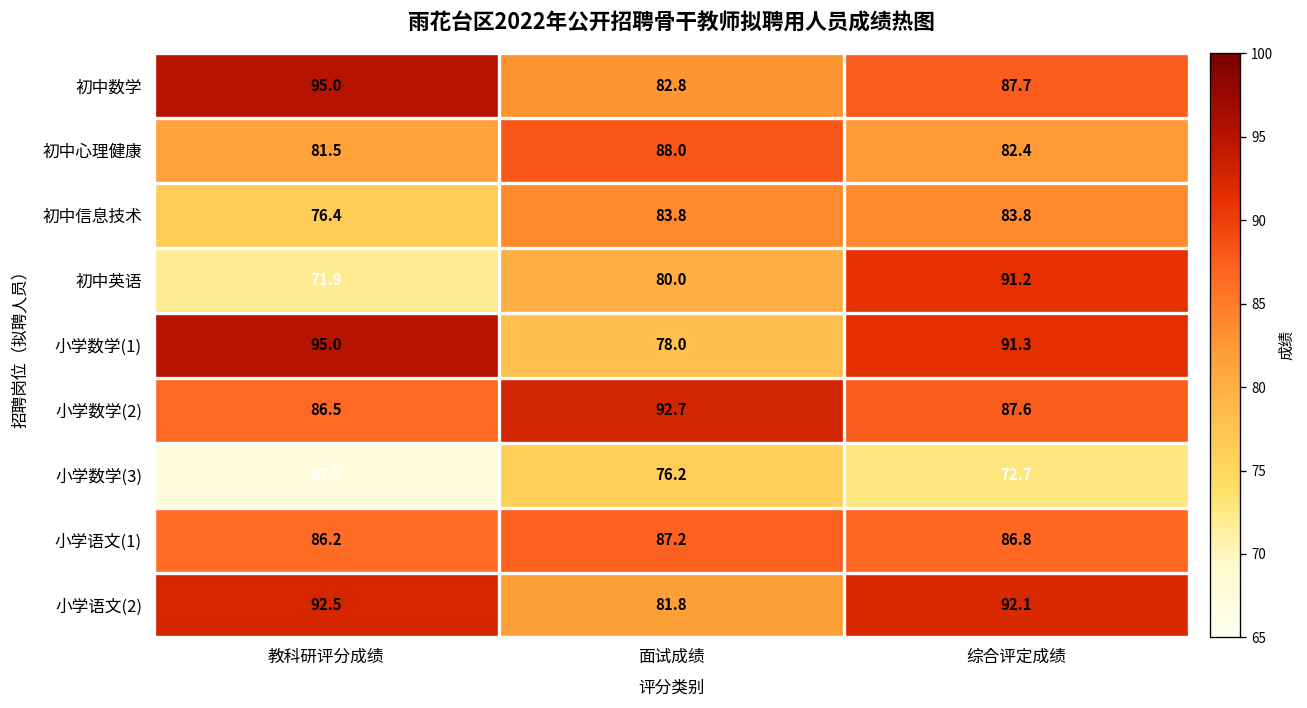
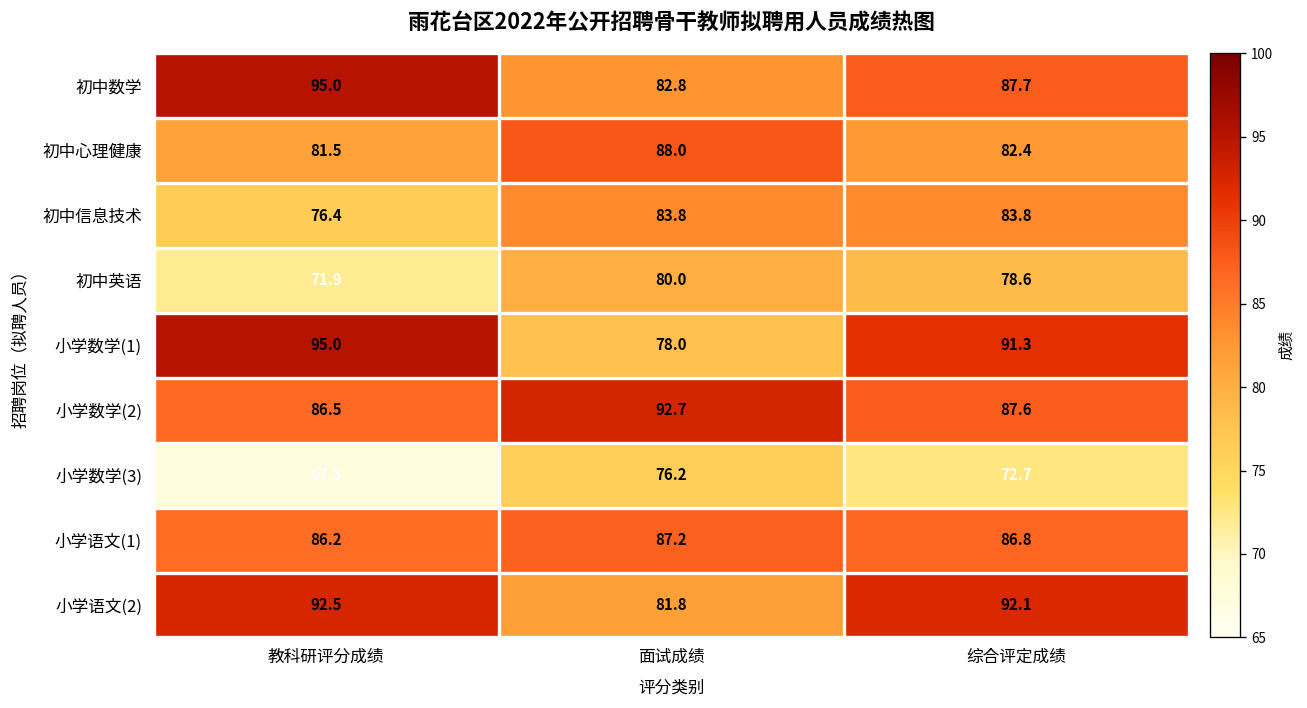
初中英语, 综合评定成绩: 91.2 -> 78.6
